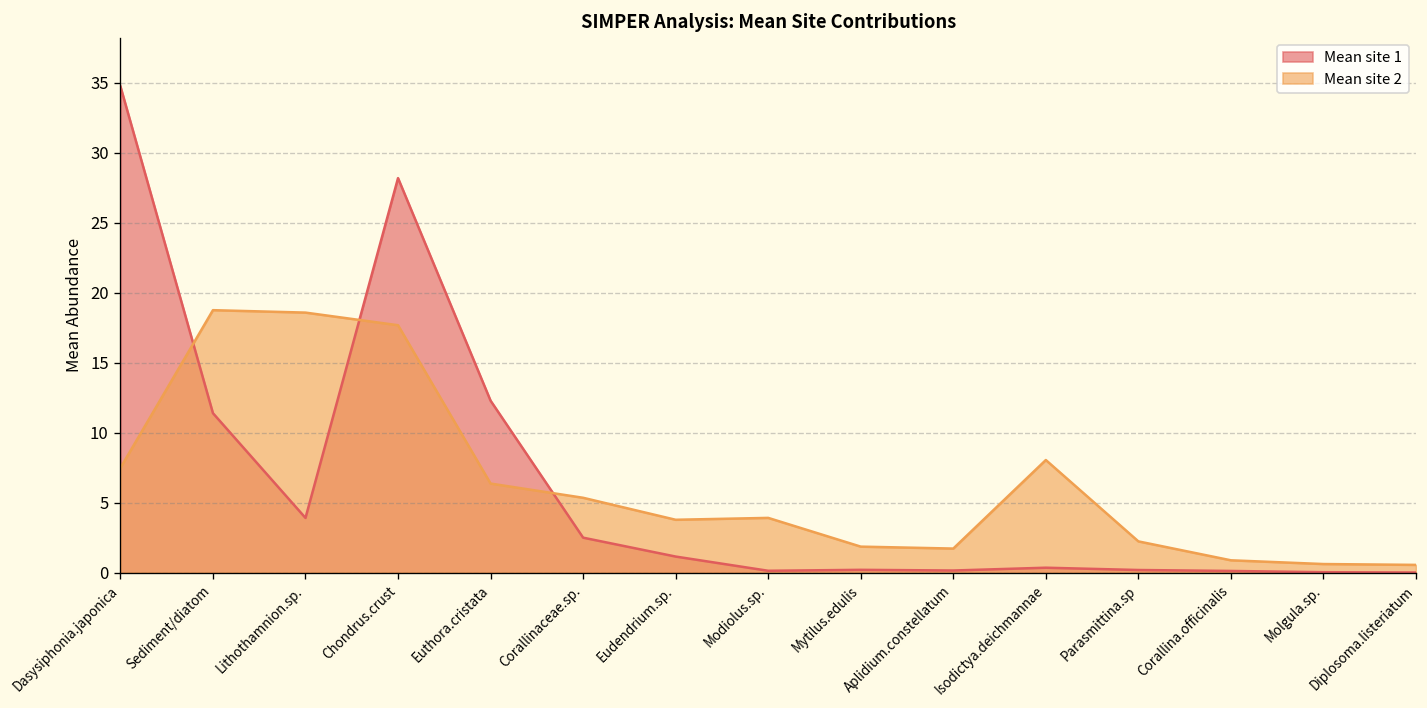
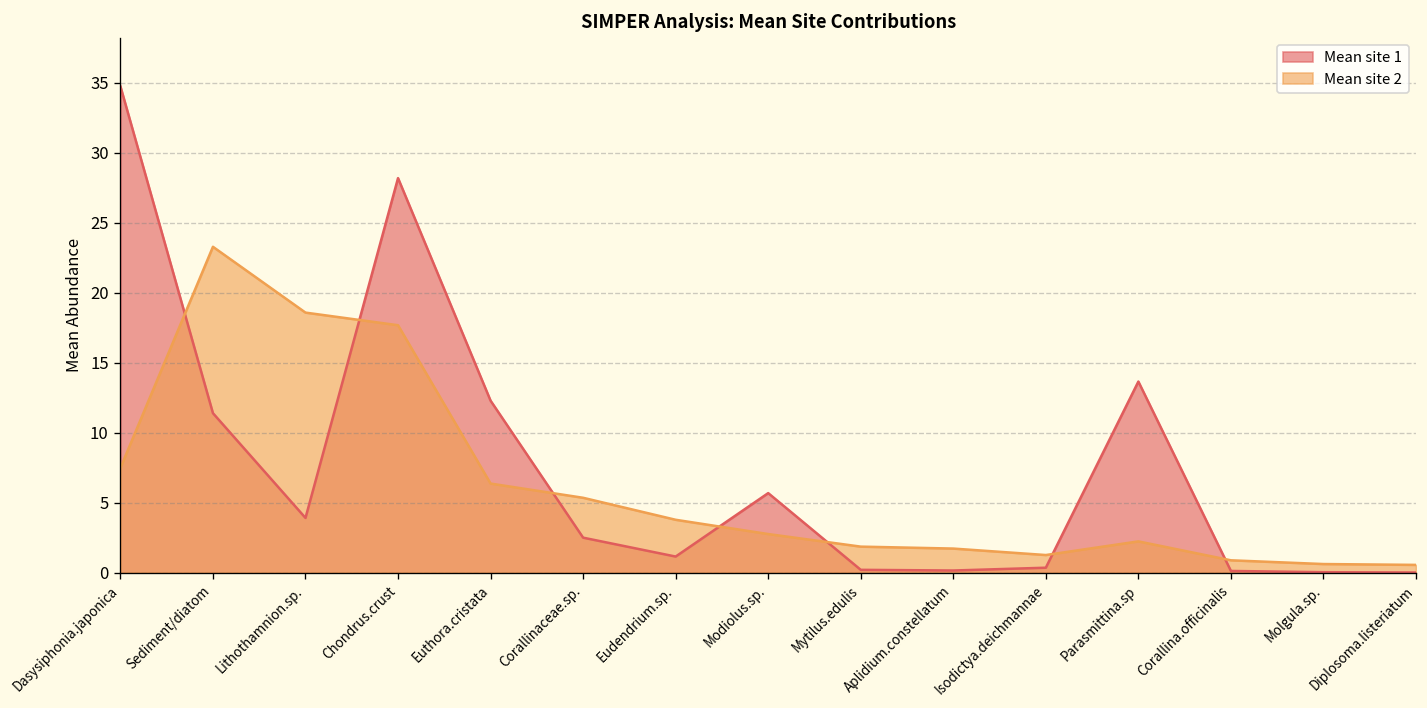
Mean site 2, Sediment/diatom: 18.8 -> 23.3
Mean site 1, Modiolus.sp.: 0.1 -> 5.7
Mean site 2, Modiolus.sp.: 3.9 -> 2.8
Mean site 2, Isodictya.deichmannae: 8.0 -> 1.3
Mean site 1, Parasmittina.sp: 0.2 -> 13.7
